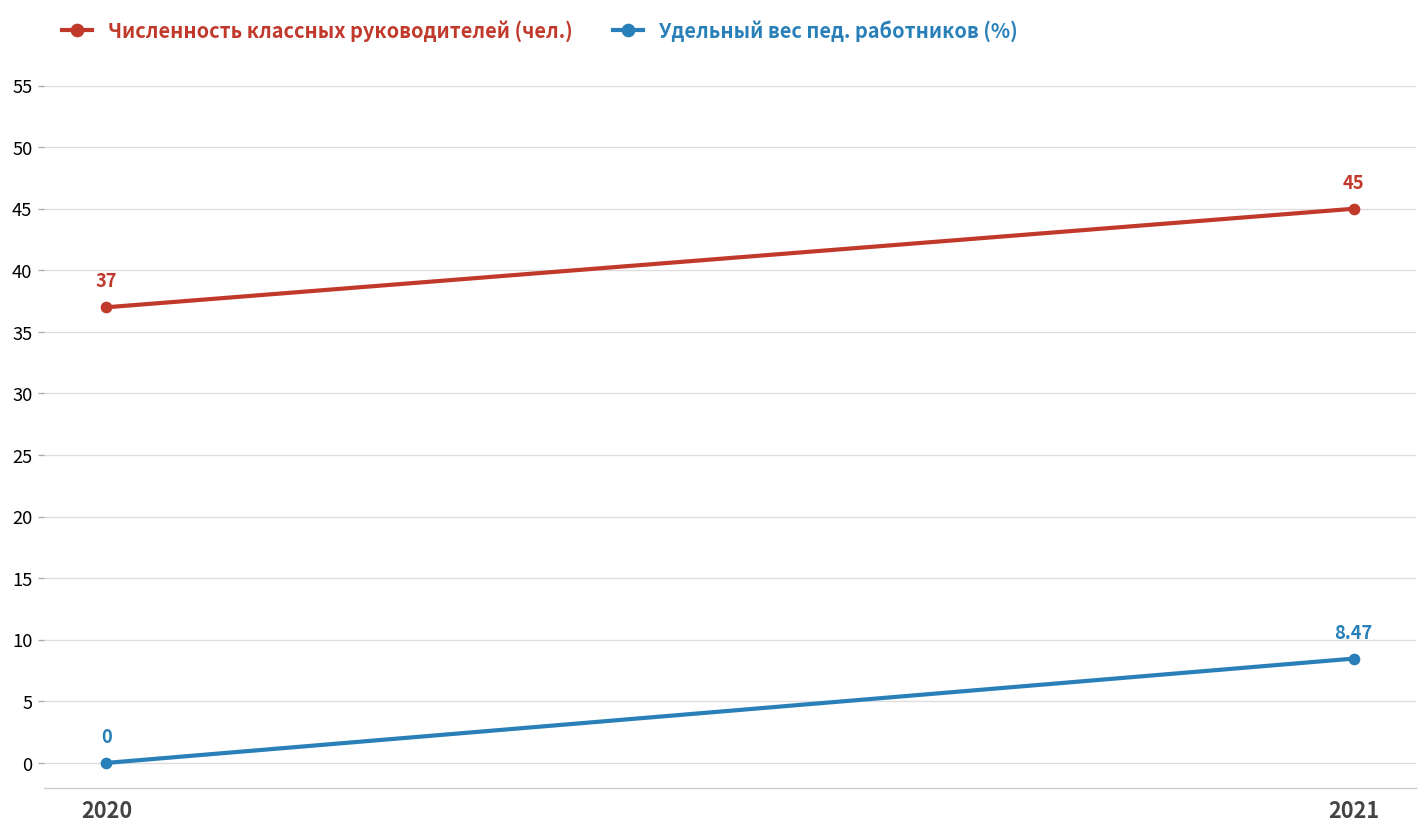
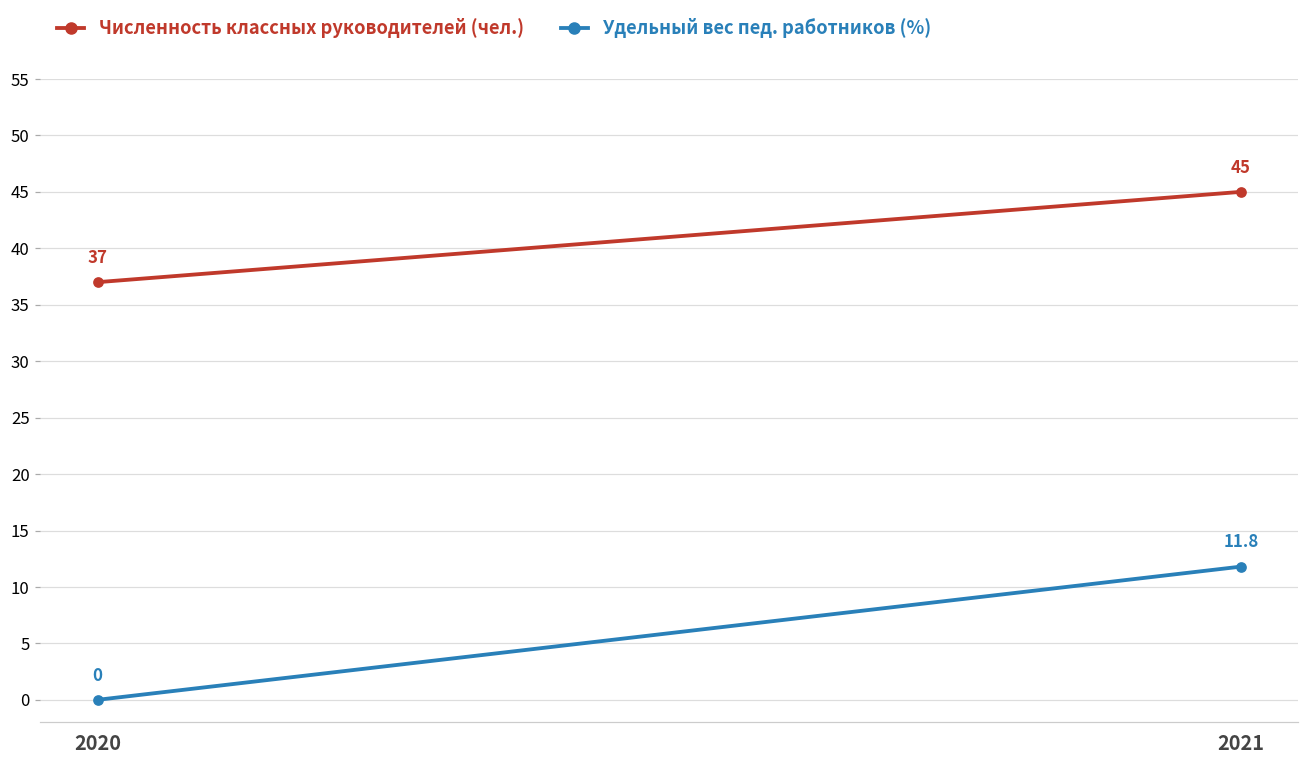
Удельный вес пед. работников (%), 2021: 8.47 -> 11.8
